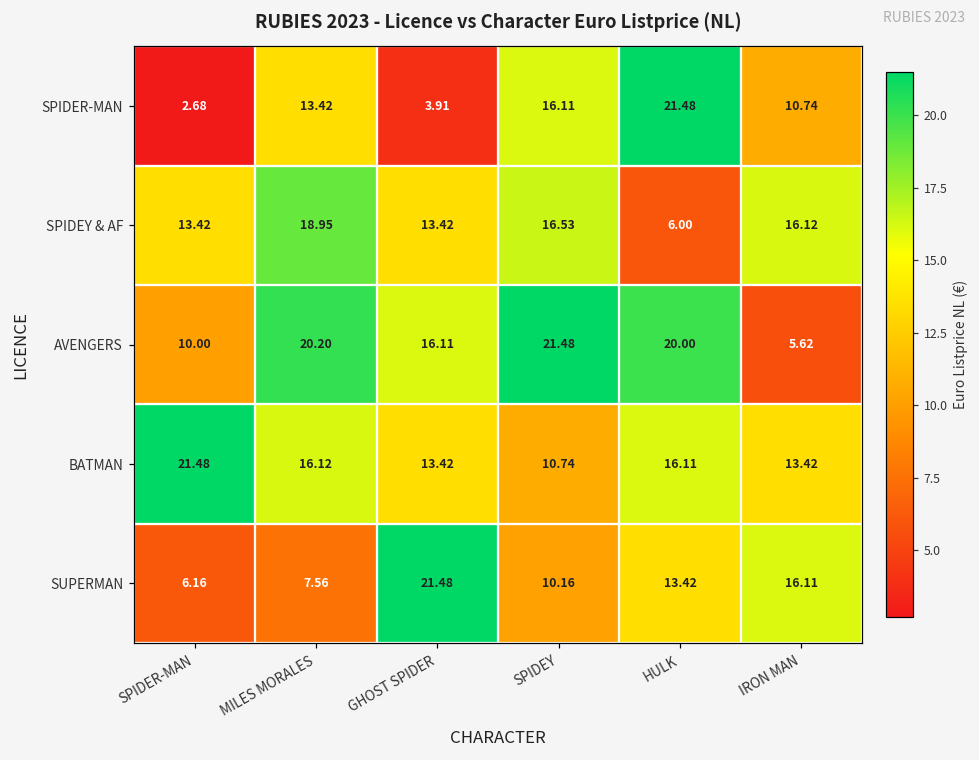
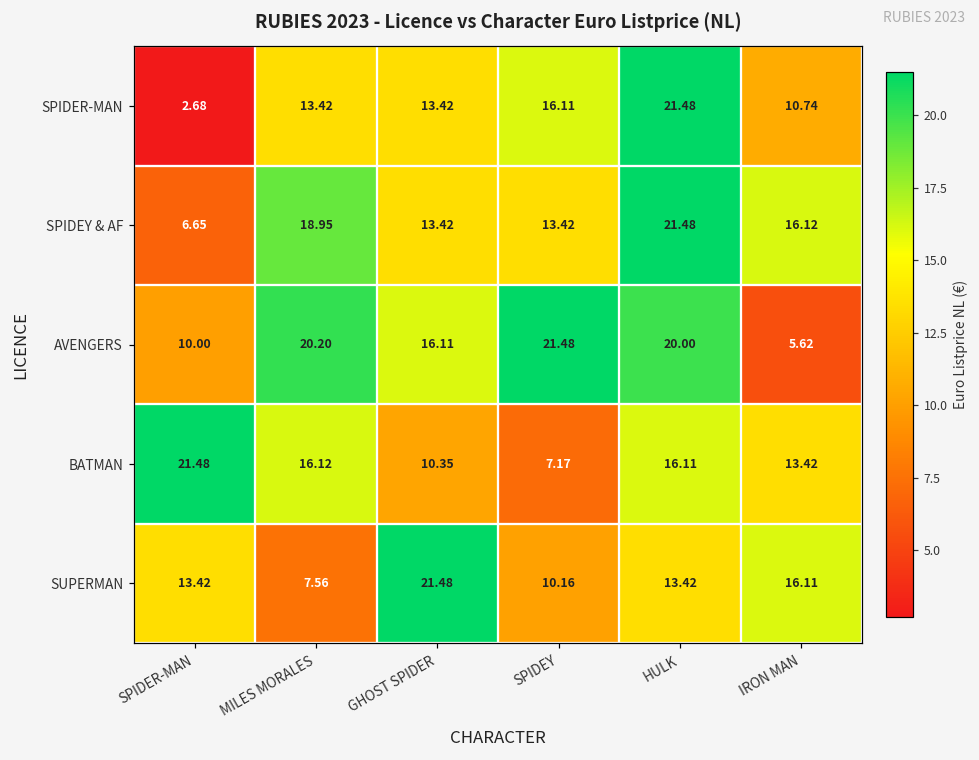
SPIDER-MAN, GHOST SPIDER: 3.91 -> 13.42
SPIDEY & AF, SPIDER-MAN: 13.42 -> 6.65
SPIDEY & AF, SPIDEY: 16.53 -> 13.42
SPIDEY & AF, HULK: 6.00 -> 21.48
BATMAN, GHOST SPIDER: 13.42 -> 10.35
BATMAN, SPIDEY: 10.74 -> 7.17
SUPERMAN, SPIDER-MAN: 6.16 -> 13.42
